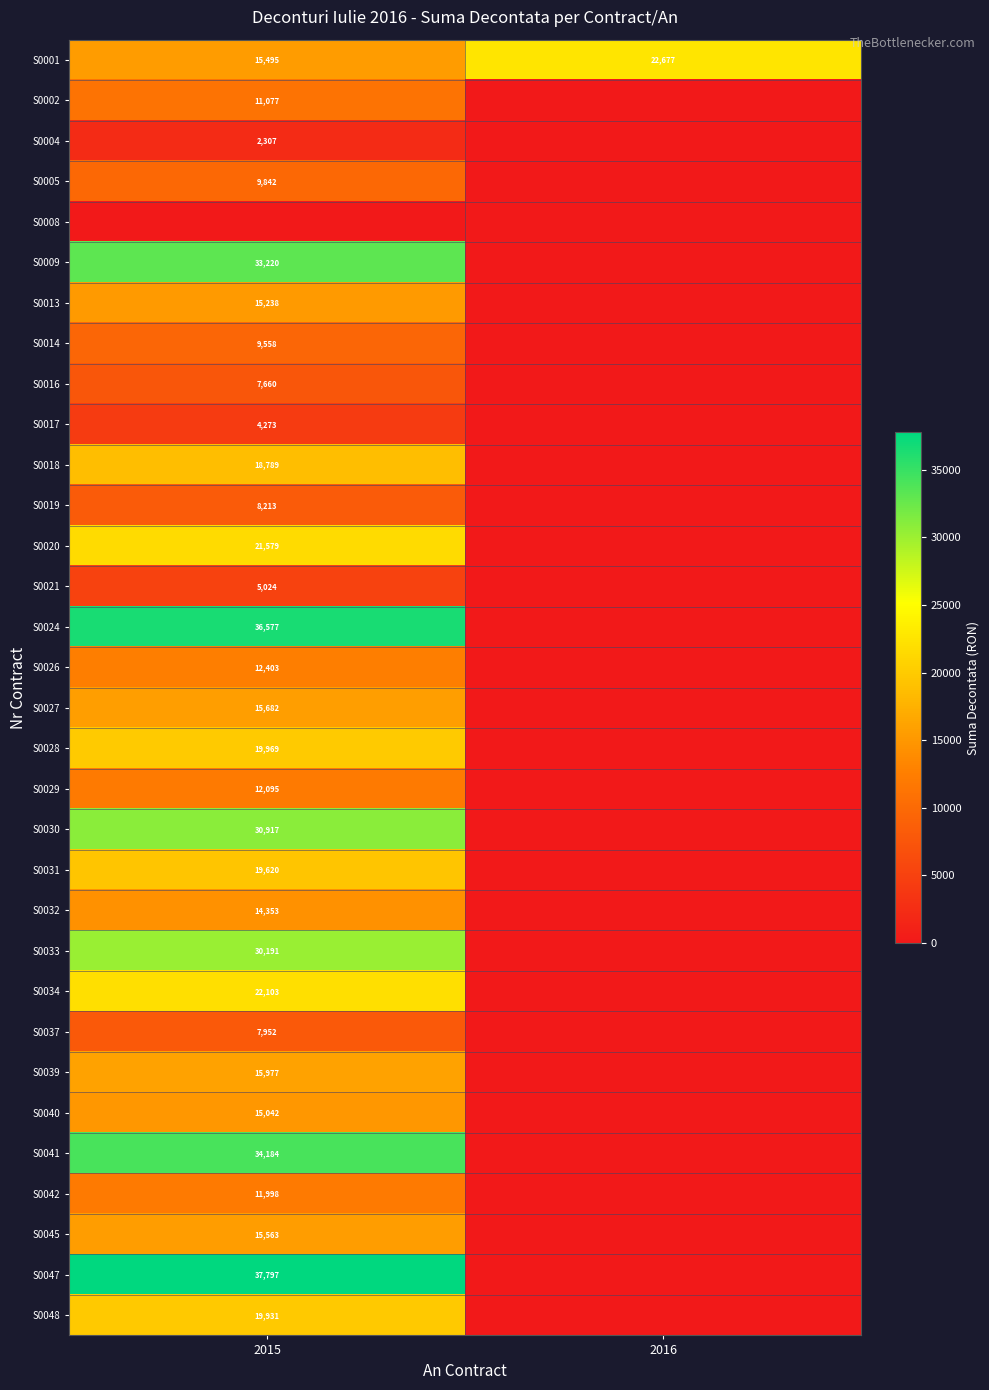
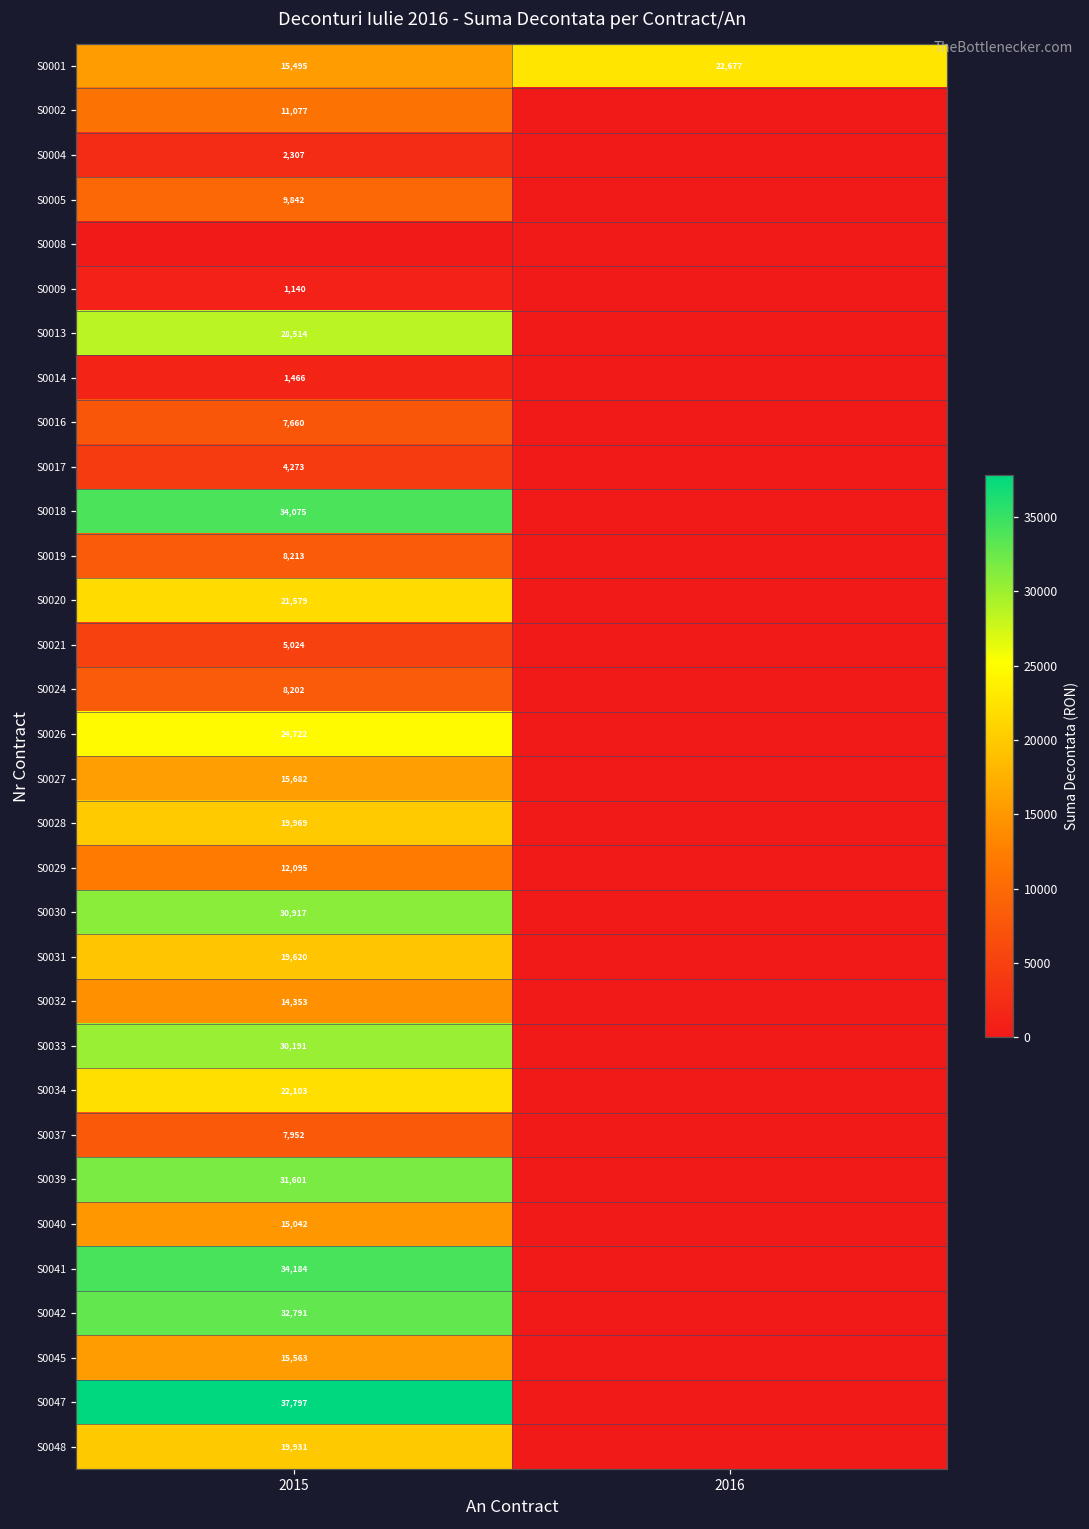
S0009, 2015: 33,220 -> 1,140
S0013, 2015: 15,238 -> 28,514
S0014, 2015: 9,558 -> 1,466
S0018, 2015: 18,789 -> 34,075
S0024, 2015: 36,577 -> 8,202
S0026, 2015: 12,403 -> 24,722
S0039, 2015: 15,977 -> 31,601
S0042, 2015: 11,998 -> 32,791
